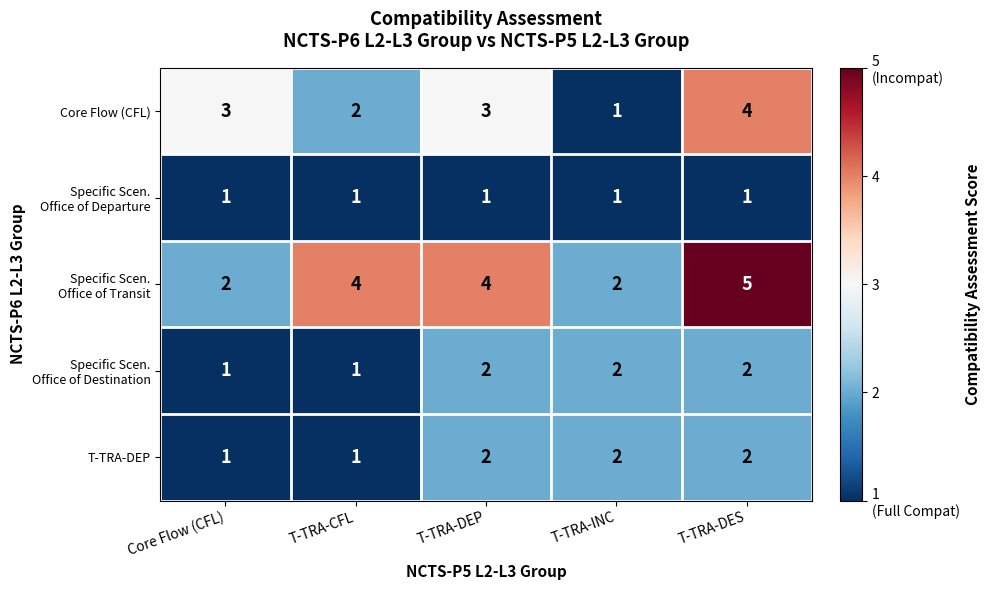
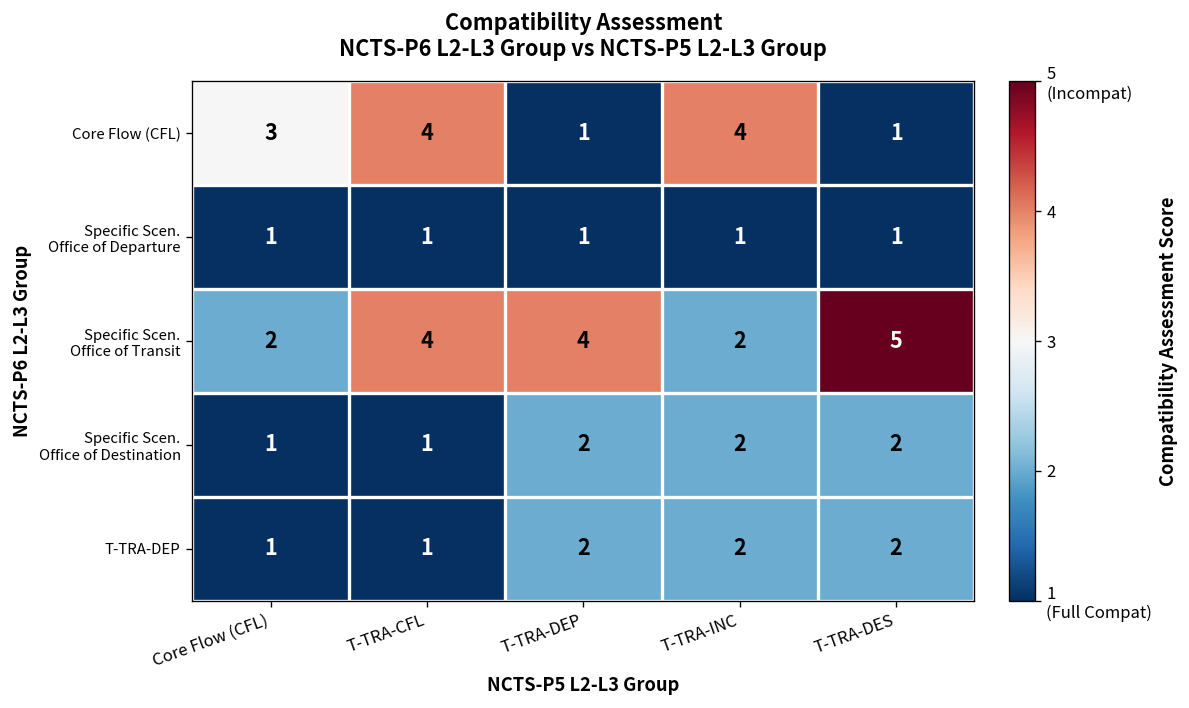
Core Flow (CFL), T-TRA-CFL: 2 -> 4
Core Flow (CFL), T-TRA-DEP: 3 -> 1
Core Flow (CFL), T-TRA-INC: 1 -> 4
Core Flow (CFL), T-TRA-DES: 4 -> 1
